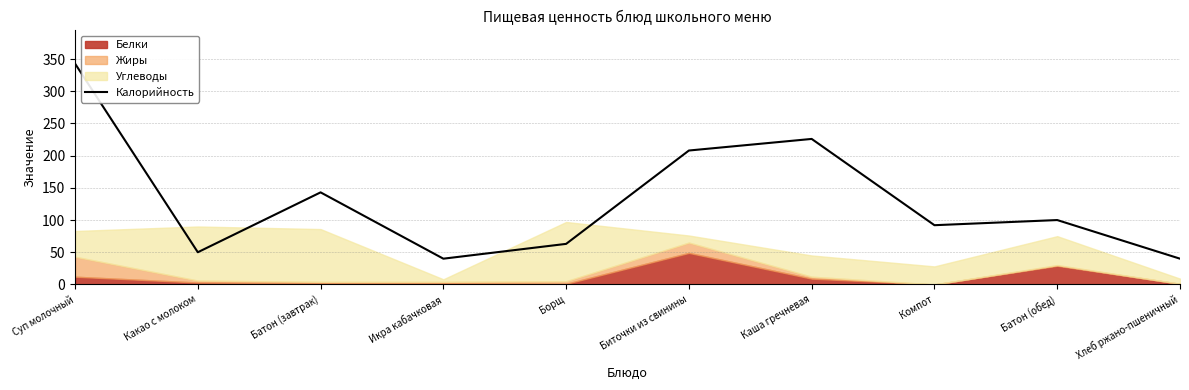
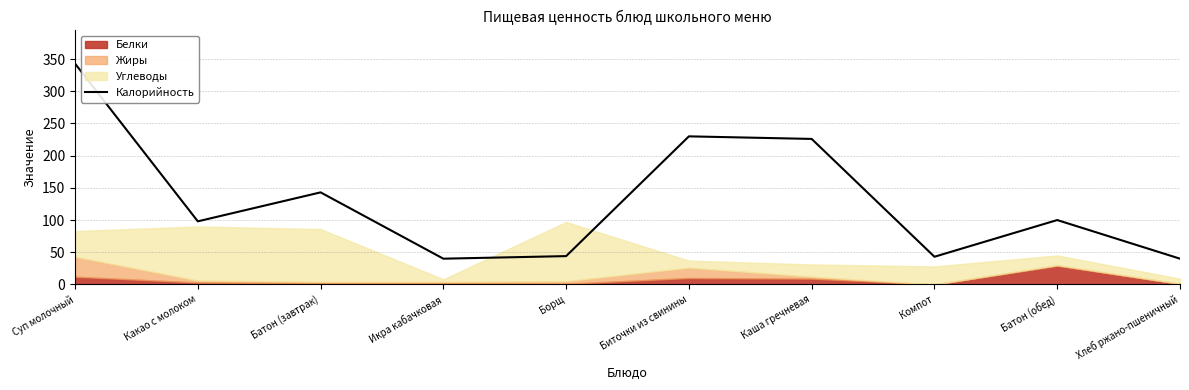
Калорийность, Какао с молоком: 50 -> 100
Калорийность, Борщ: 60 -> 40
Калорийность, Биточки из свинины: 210 -> 230
Белки, Биточки из свинины: 50 -> 10
Углеводы, Каша гречневая: 30 -> 20
Калорийность, Компот: 90 -> 40
Углеводы, Батон (обед): 50 -> 20
